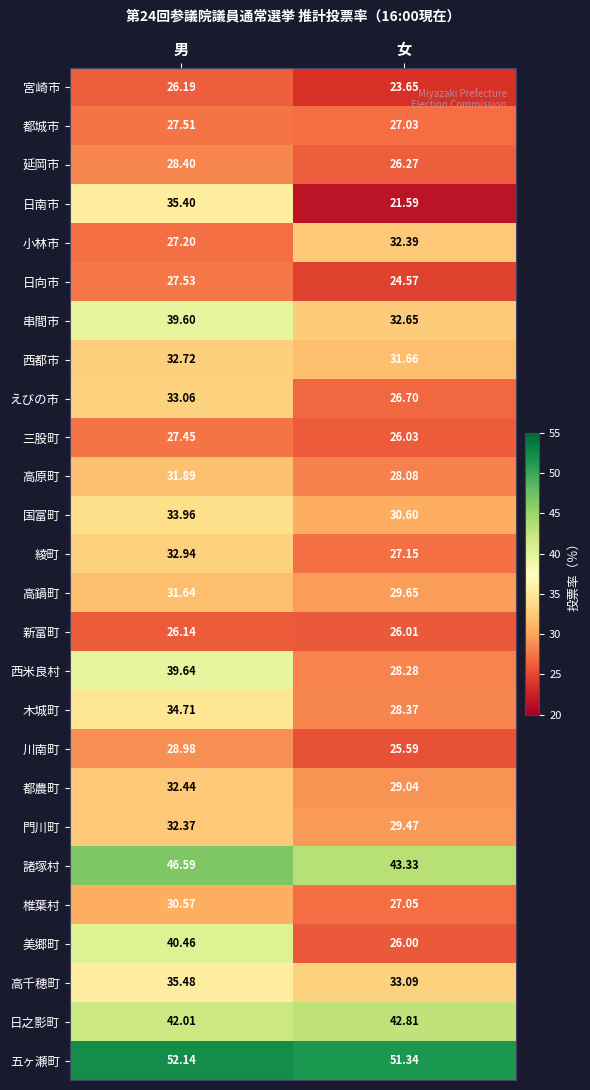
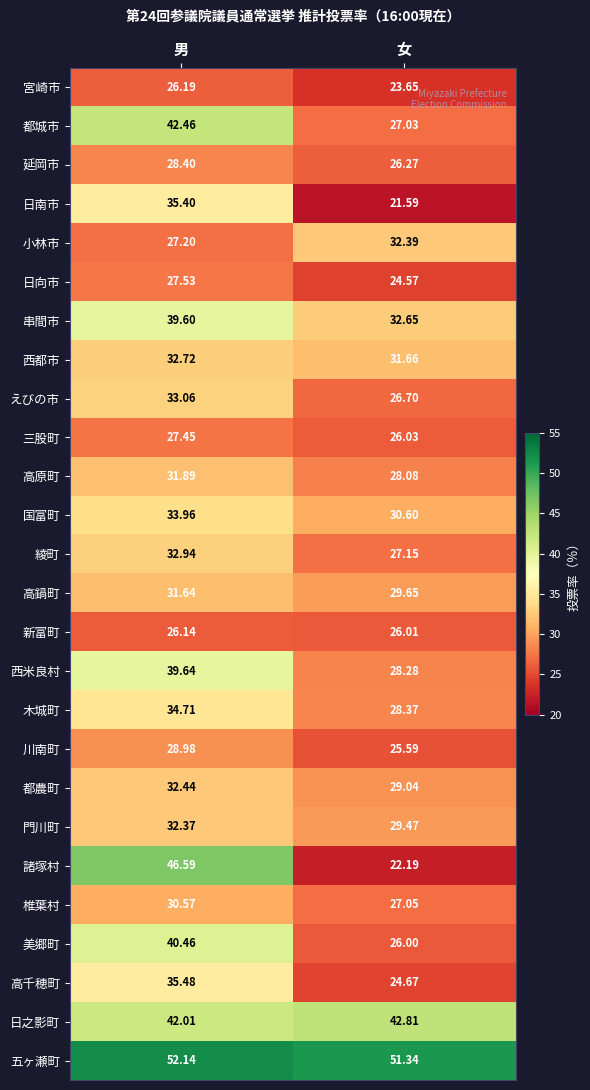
都城市, 男: 27.51 -> 42.46
諸塚村, 女: 43.33 -> 22.19
高千穂町, 女: 33.09 -> 24.67
